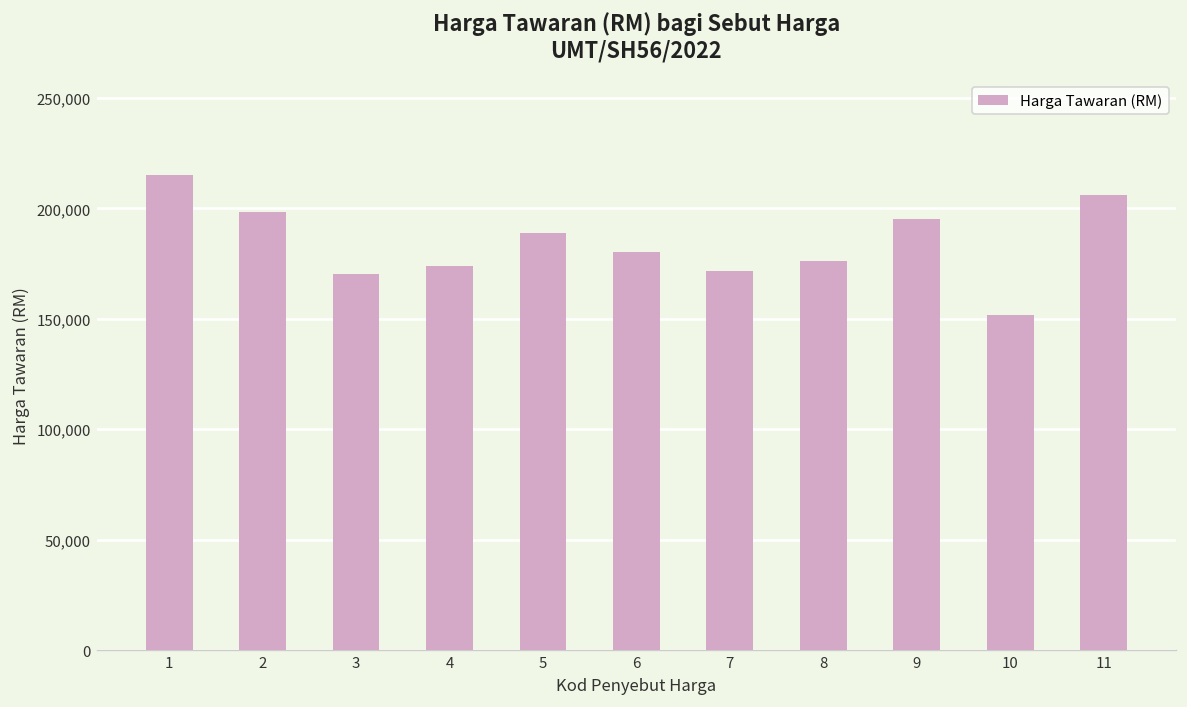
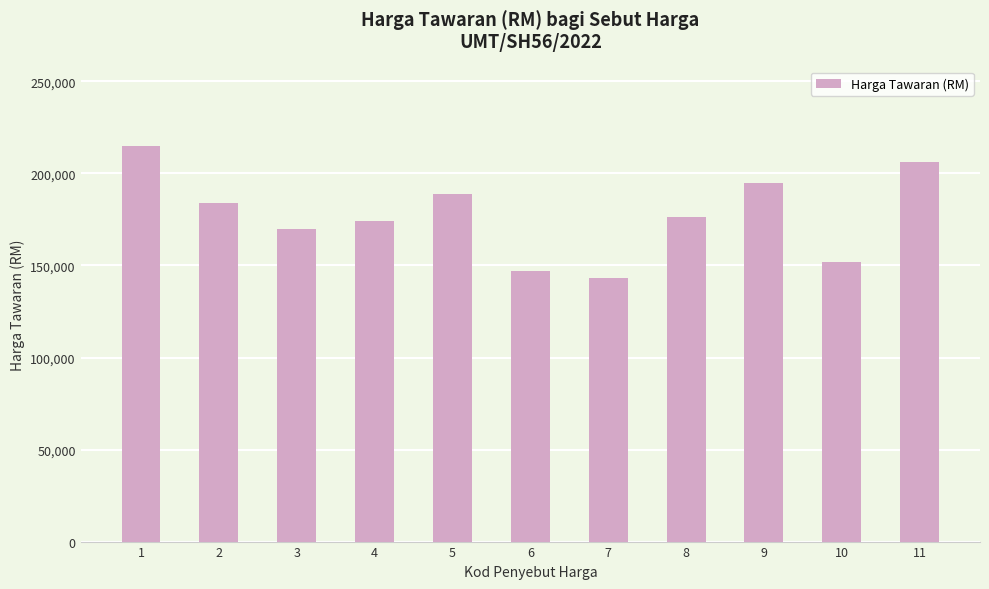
2: 198,000 -> 184,000
6: 180,000 -> 147,000
7: 172,000 -> 143,000
